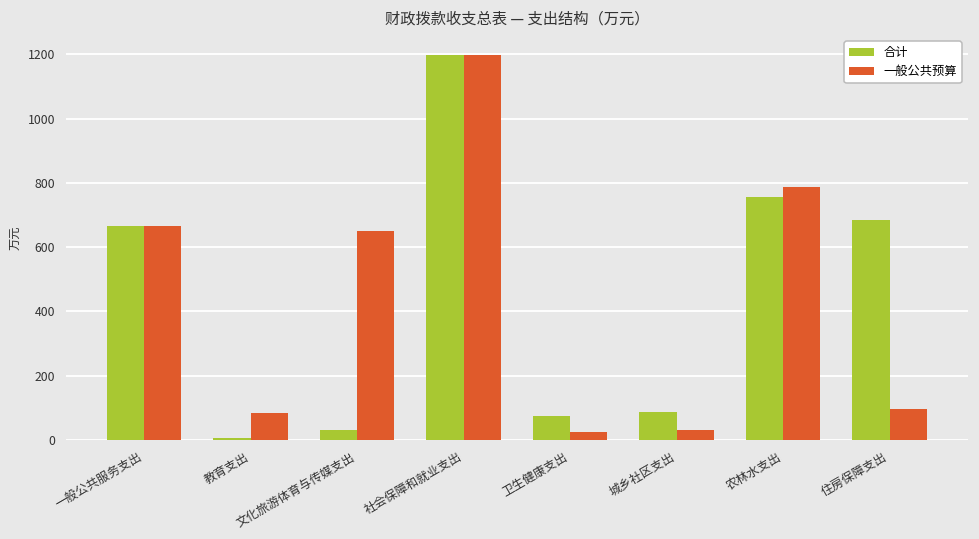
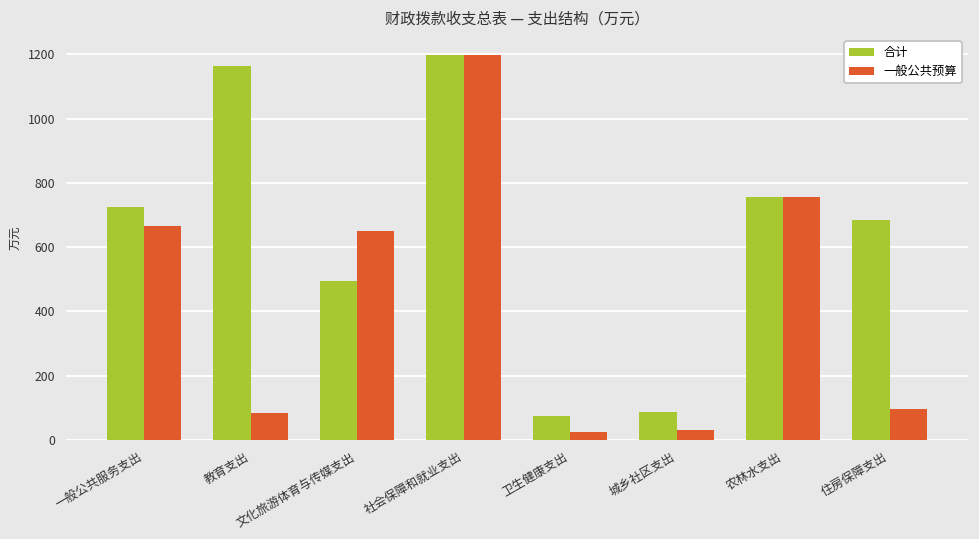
合计, 一般公共服务支出: 670 -> 720
合计, 教育支出: 0 -> 1160
合计, 文化旅游体育与传媒支出: 30 -> 490
一般公共预算, 农林水支出: 790 -> 760
